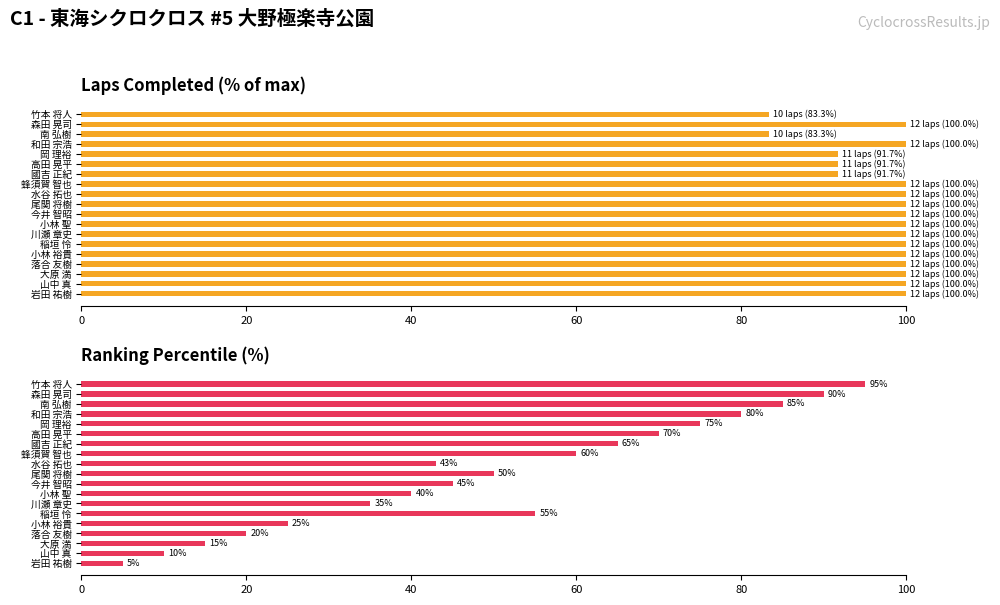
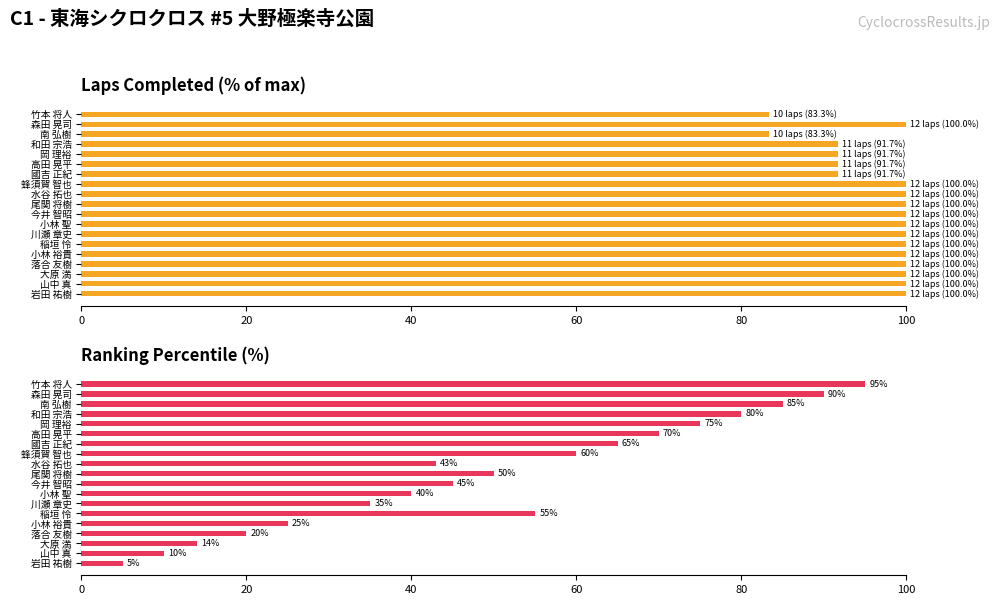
Laps Completed (% of max), 和田 宗浩: 12 laps (100.0%) -> 11 laps (91.7%)
Ranking Percentile (%), 大原 満: 15% -> 14%
